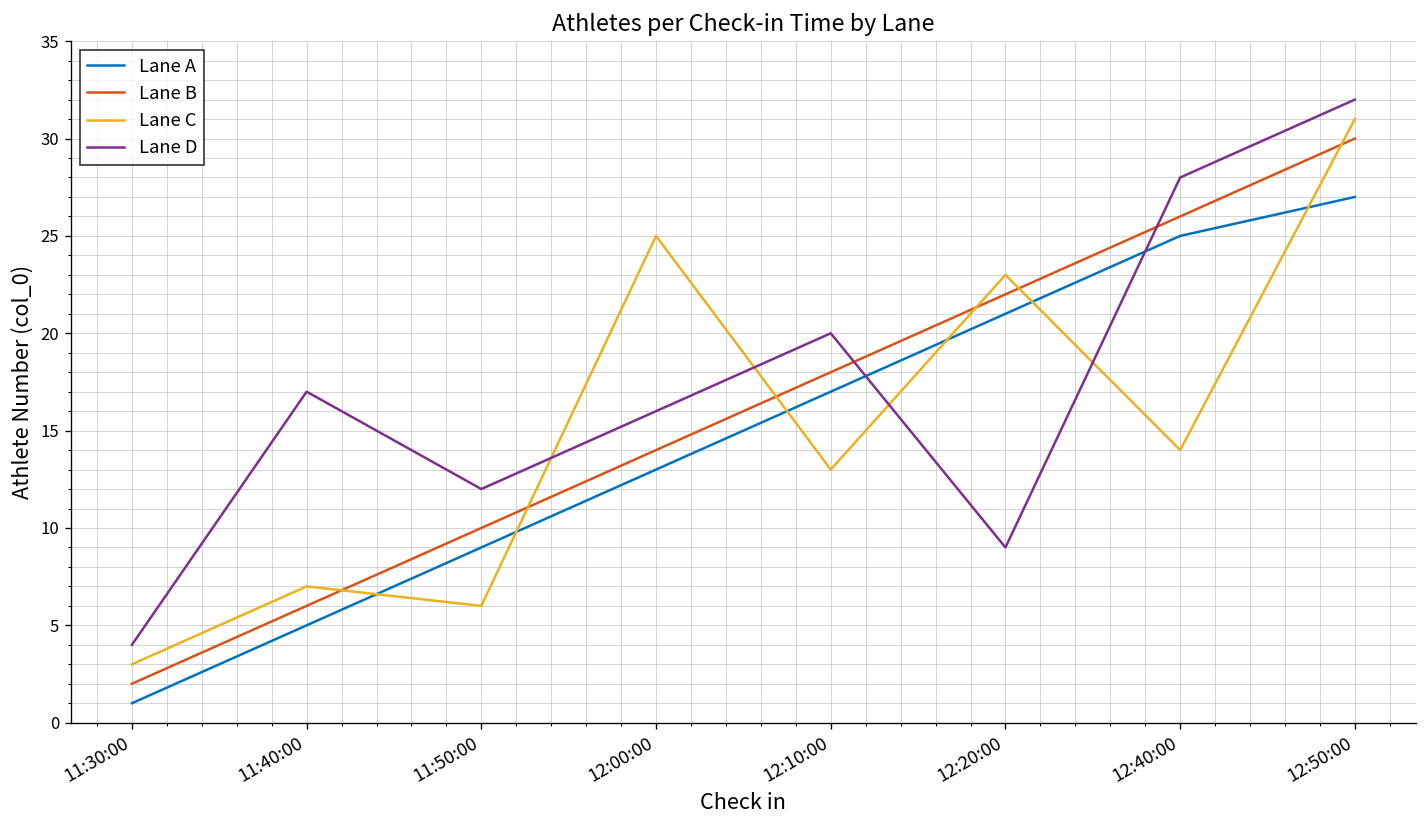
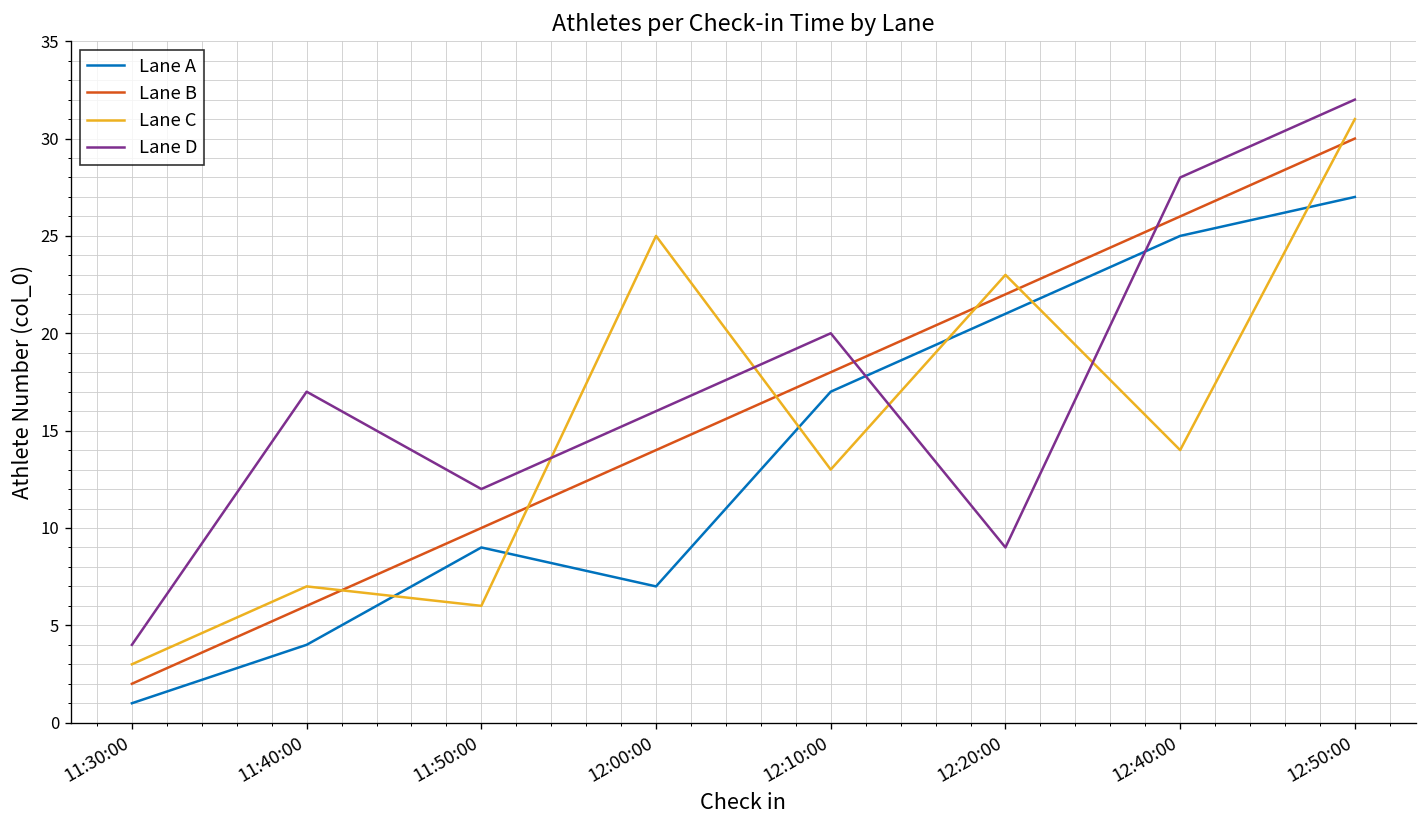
Lane A, 11:40:00: 5 -> 4
Lane A, 12:00:00: 13 -> 7
